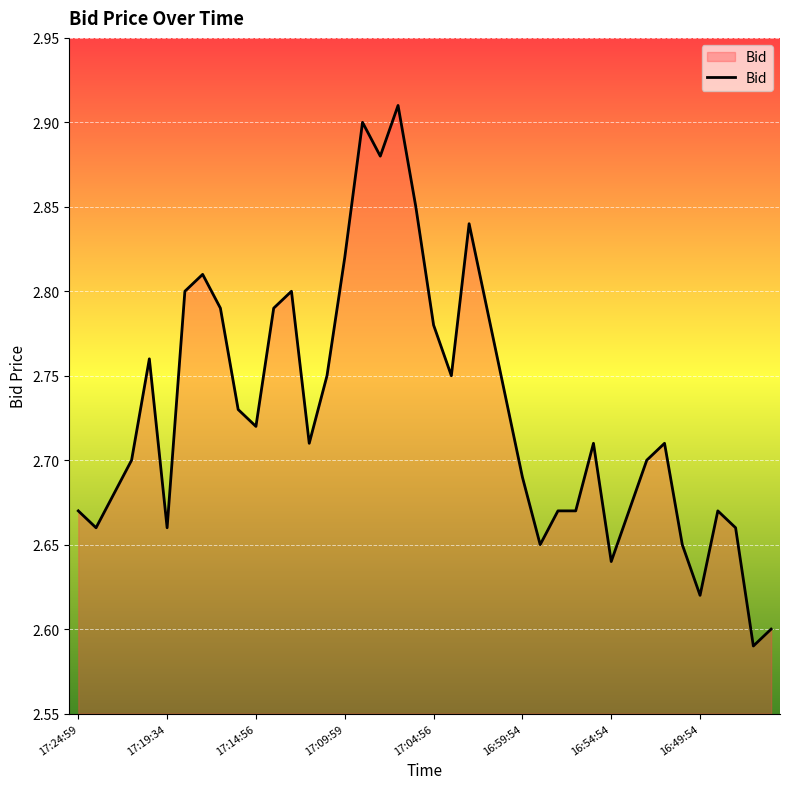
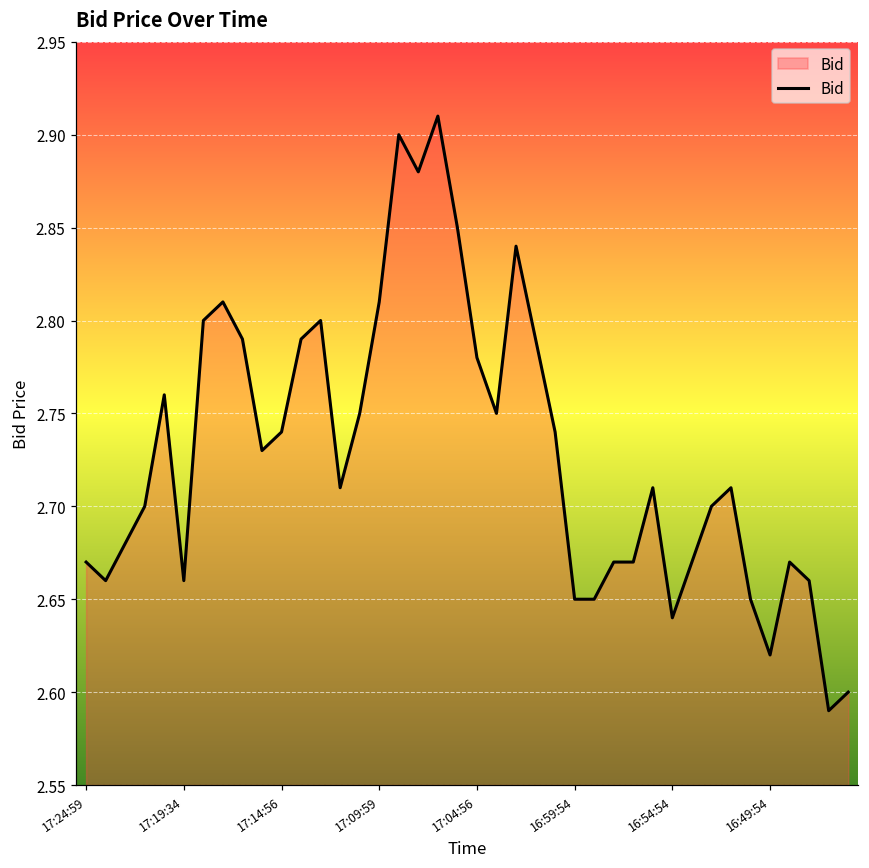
17:14:56: 2.72 -> 2.74
17:09:59: 2.82 -> 2.81
16:59:54: 2.69 -> 2.65
